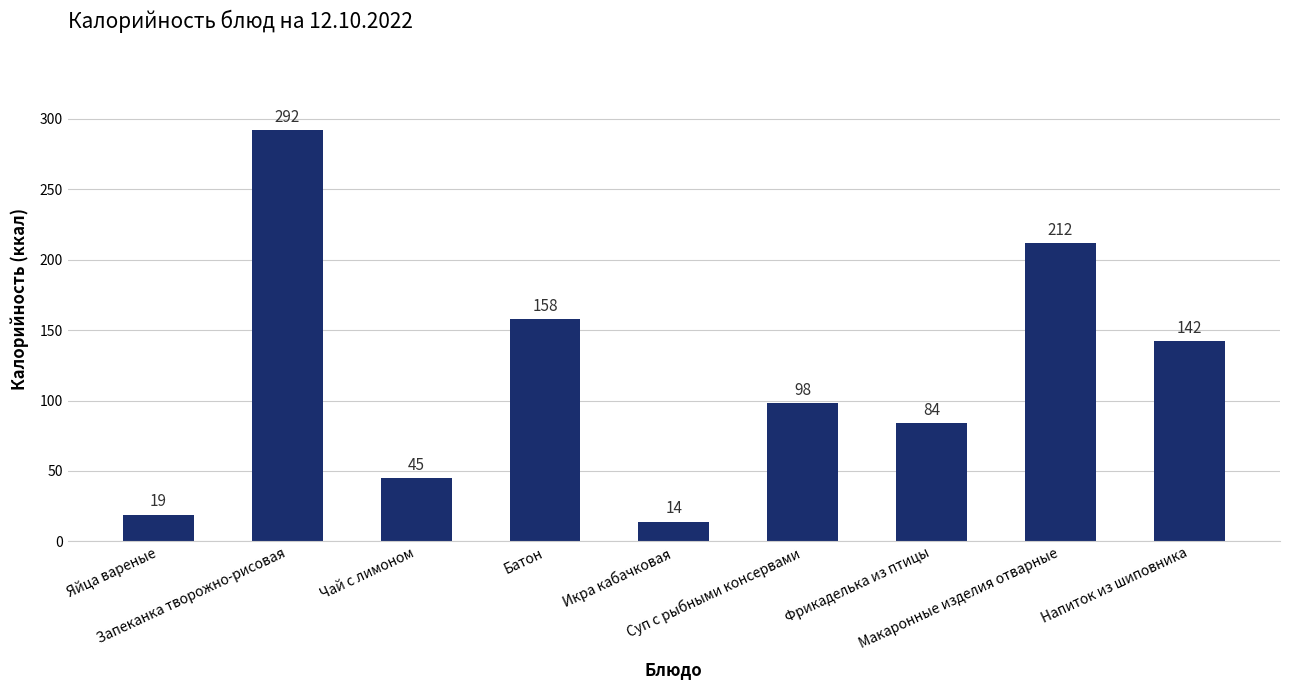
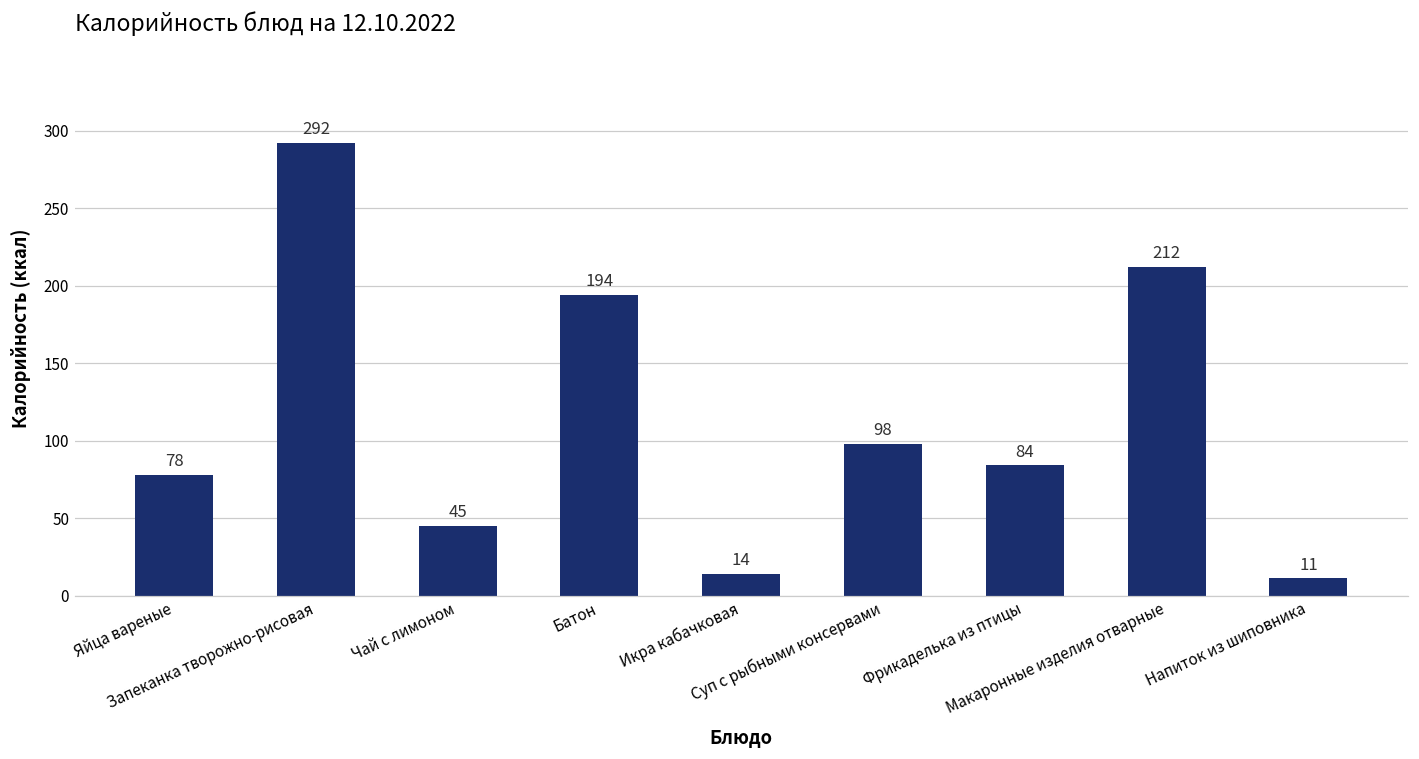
Яйца вареные: 19 -> 78
Батон: 158 -> 194
Напиток из шиповника: 142 -> 11
